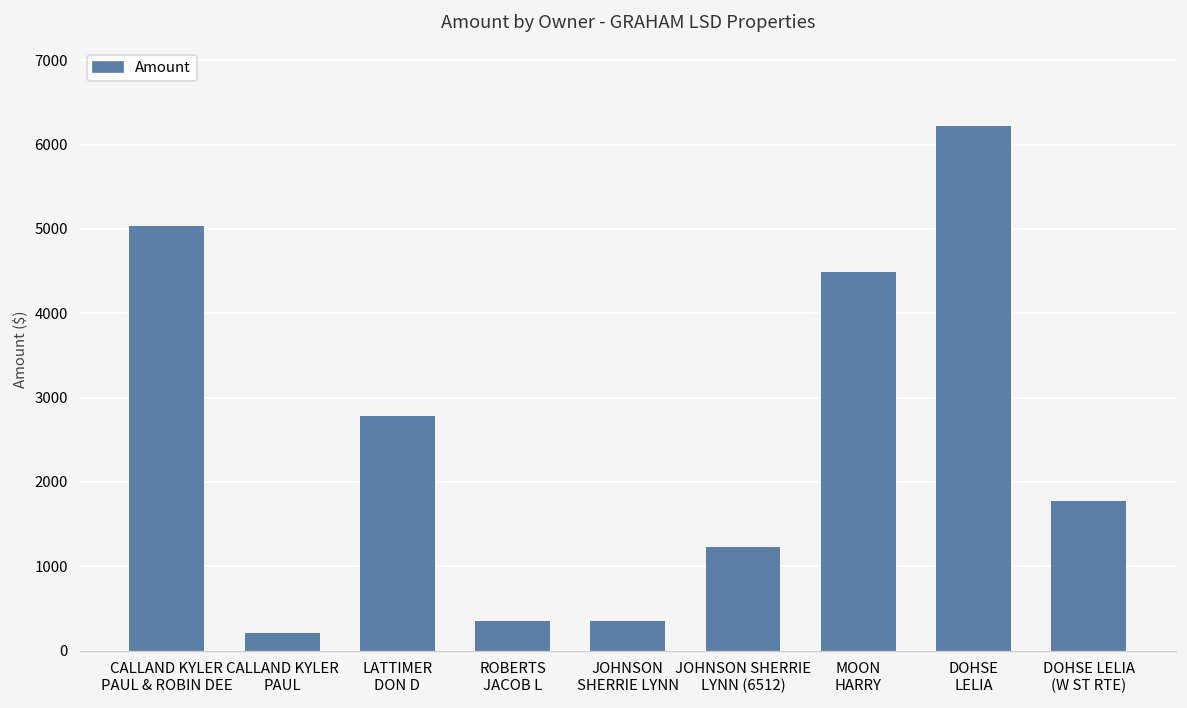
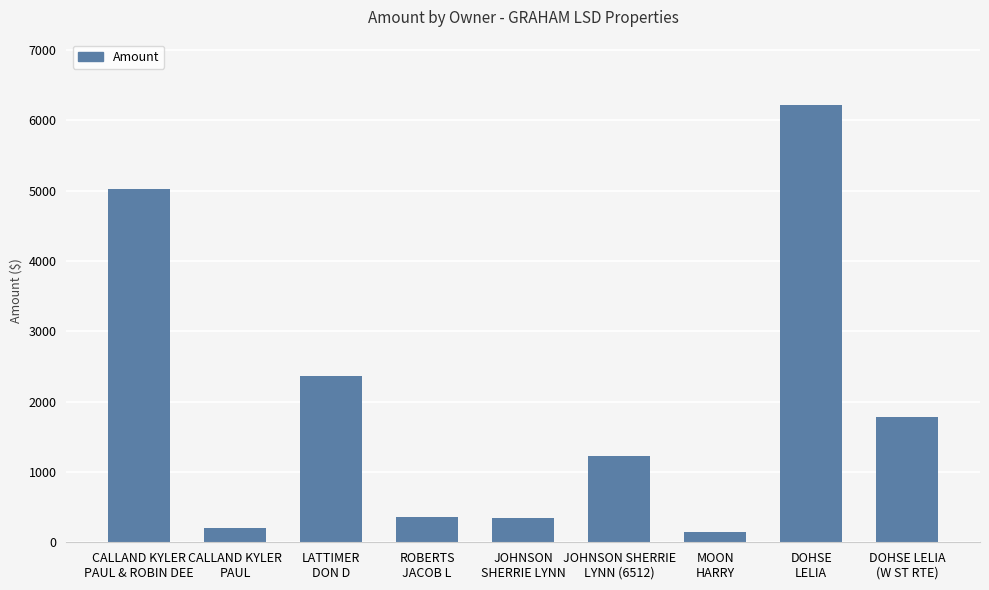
LATTIMER DON D: 2800 -> 2400
MOON HARRY: 4500 -> 100
